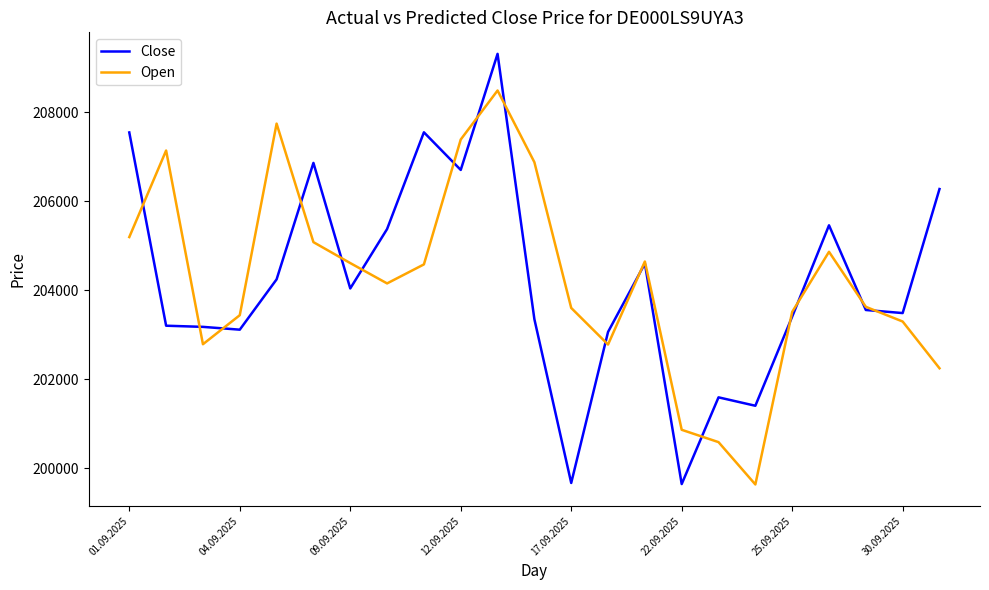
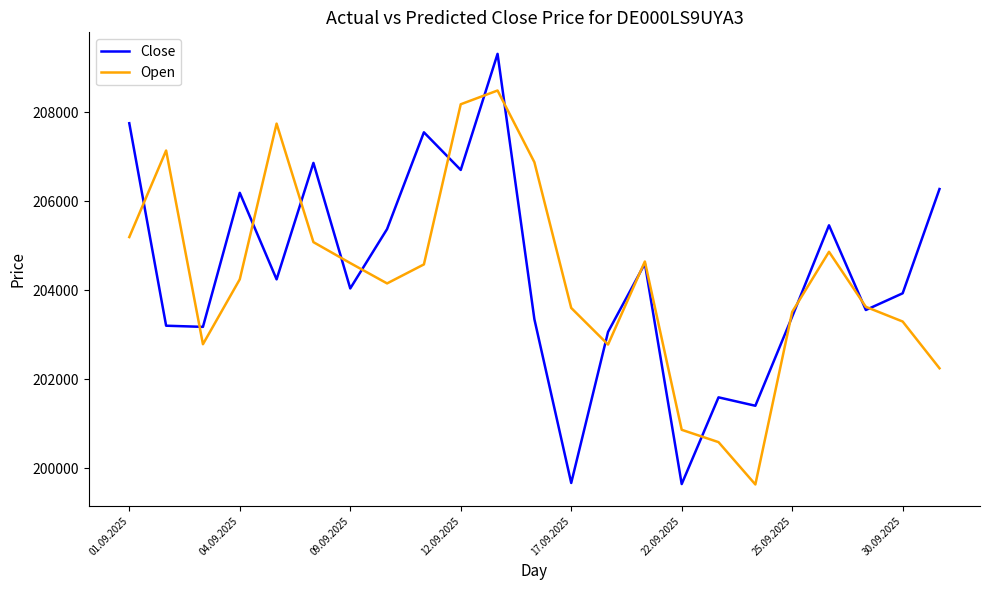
Close, 01.09.2025: 207500 -> 207800
Close, 04.09.2025: 203100 -> 206200
Open, 04.09.2025: 203400 -> 204200
Open, 12.09.2025: 207400 -> 208200
Close, 30.09.2025: 203500 -> 203900
